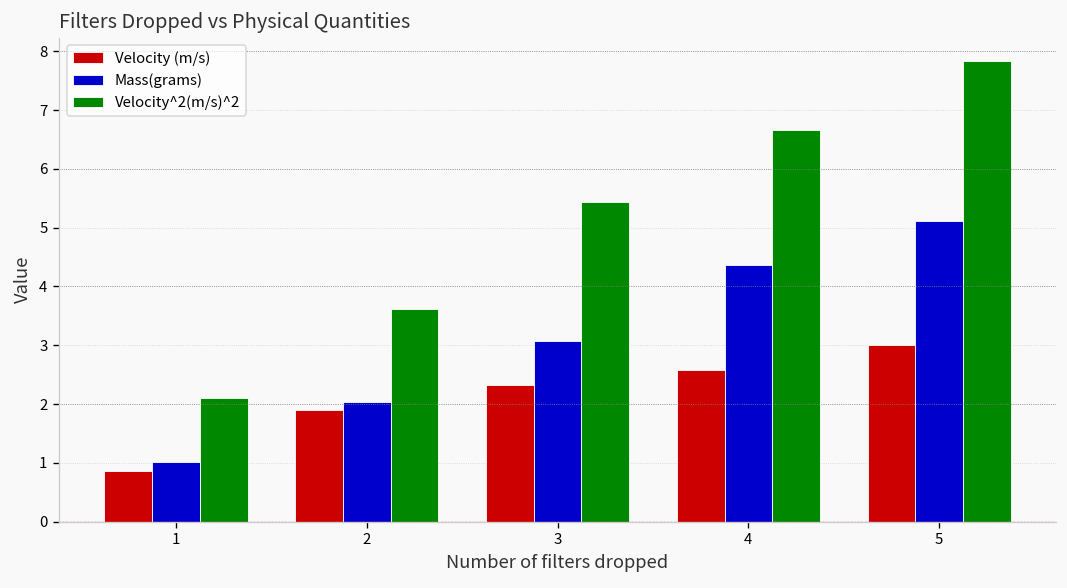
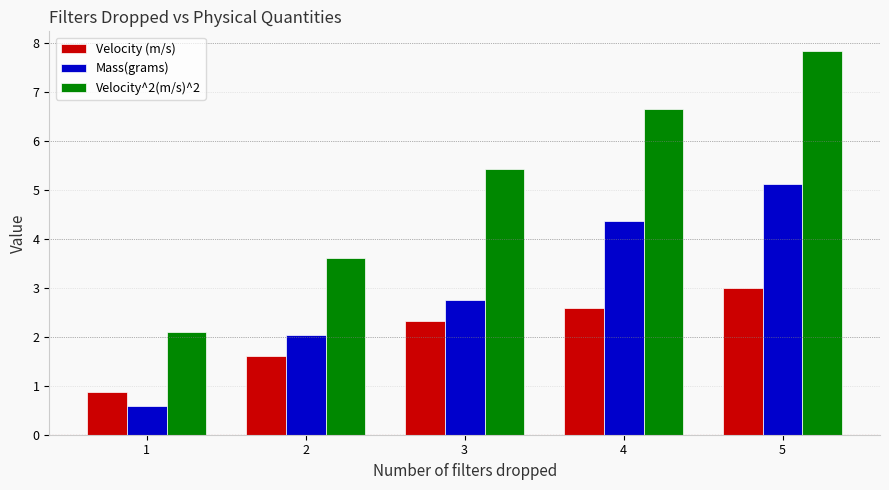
Mass(grams), 1: 1.0 -> 0.6
Velocity (m/s), 2: 1.9 -> 1.6
Mass(grams), 3: 3.1 -> 2.8
